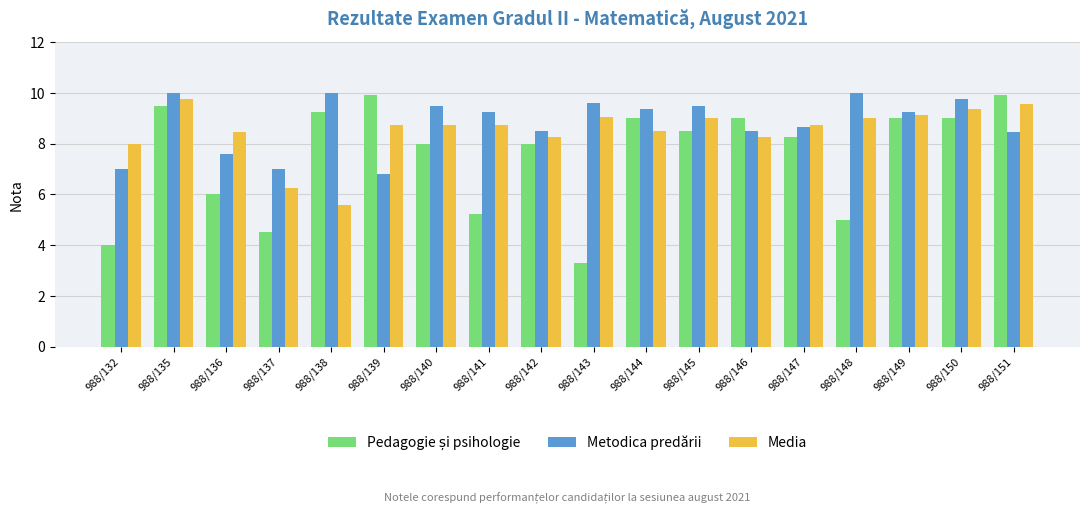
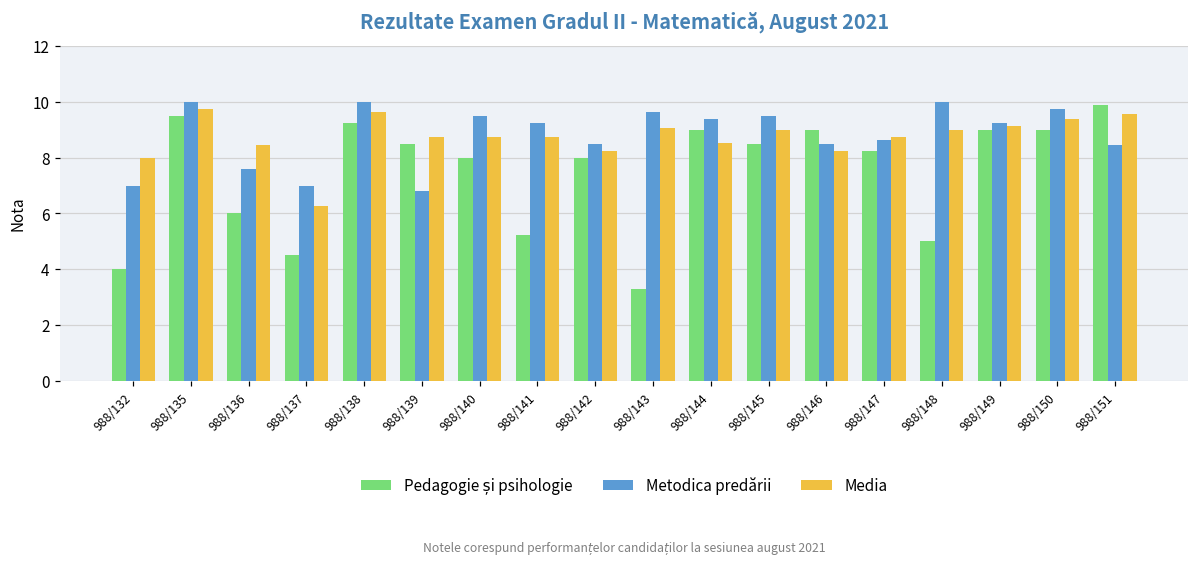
Media, 988/138: 5.6 -> 9.6
Pedagogie și psihologie, 988/139: 9.9 -> 8.5
